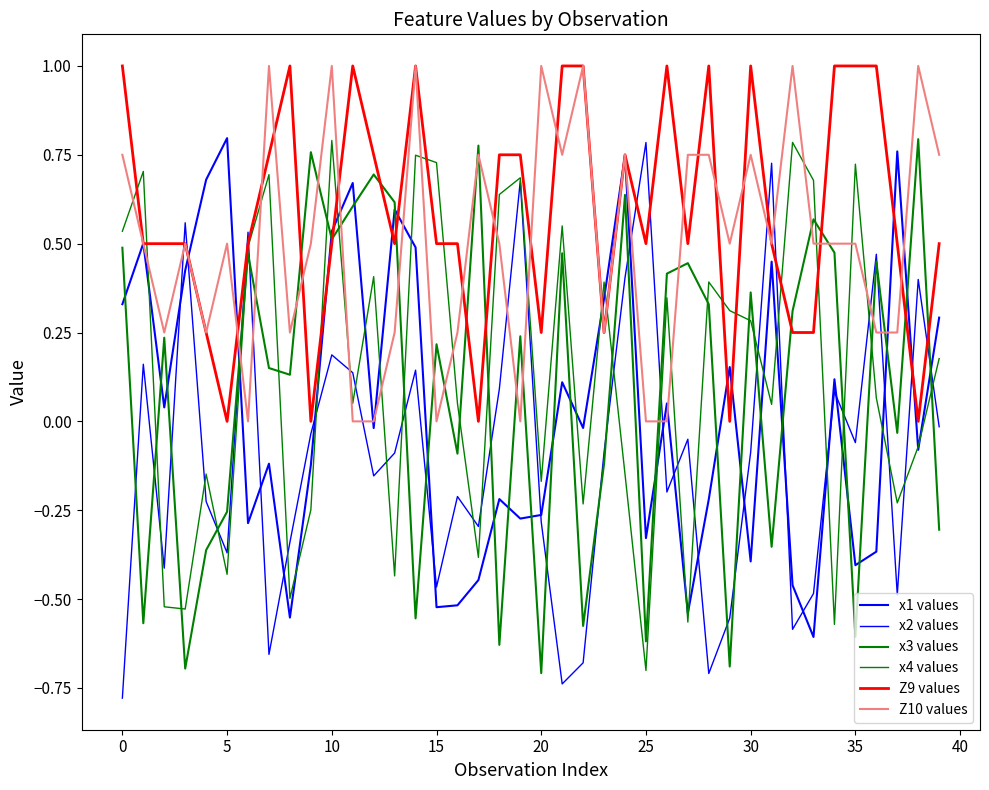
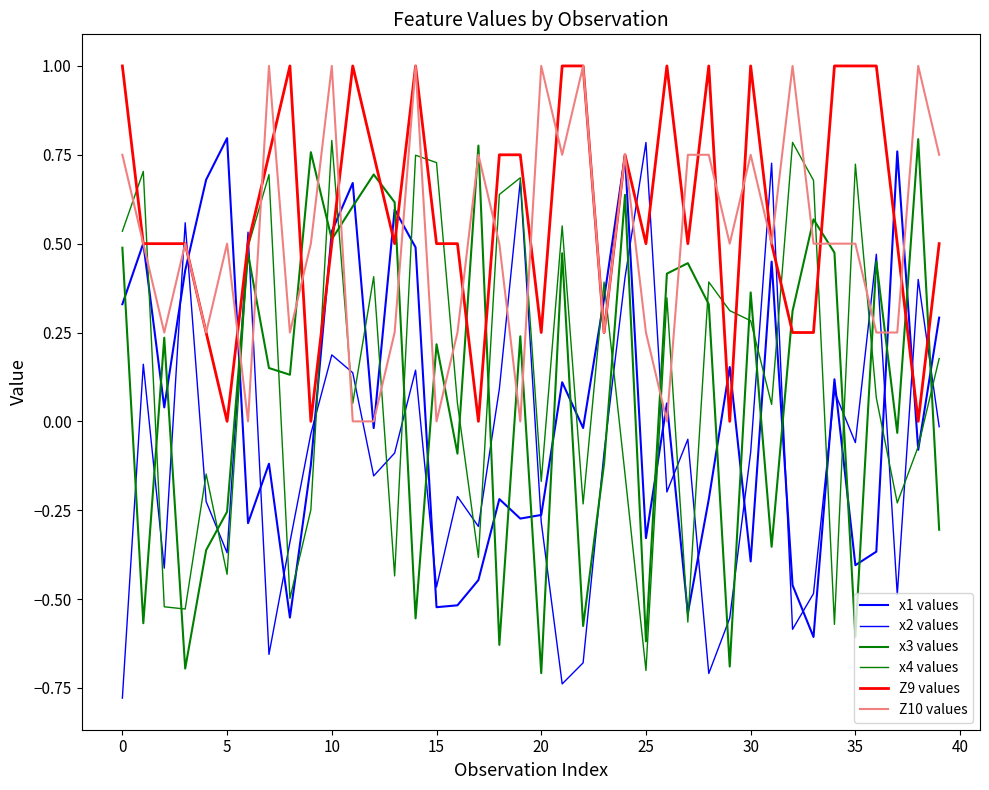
Z10 values, 25: 0.00 -> 0.25
